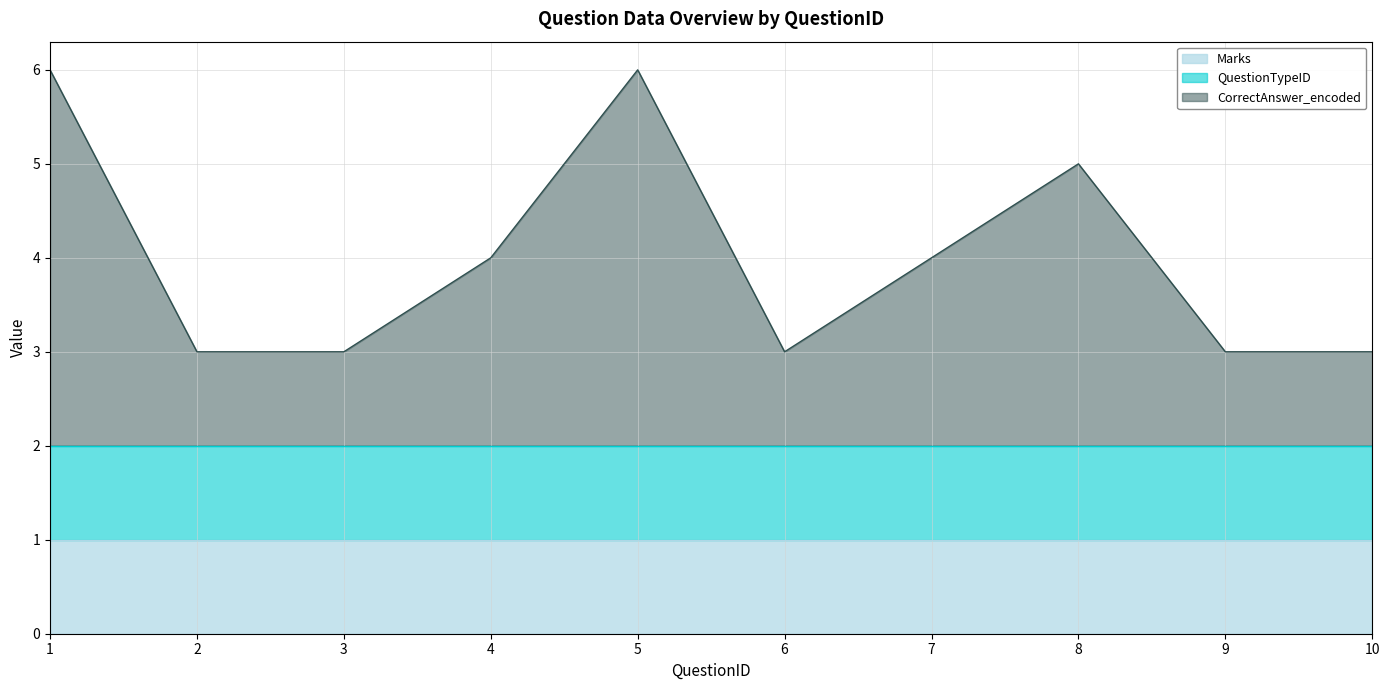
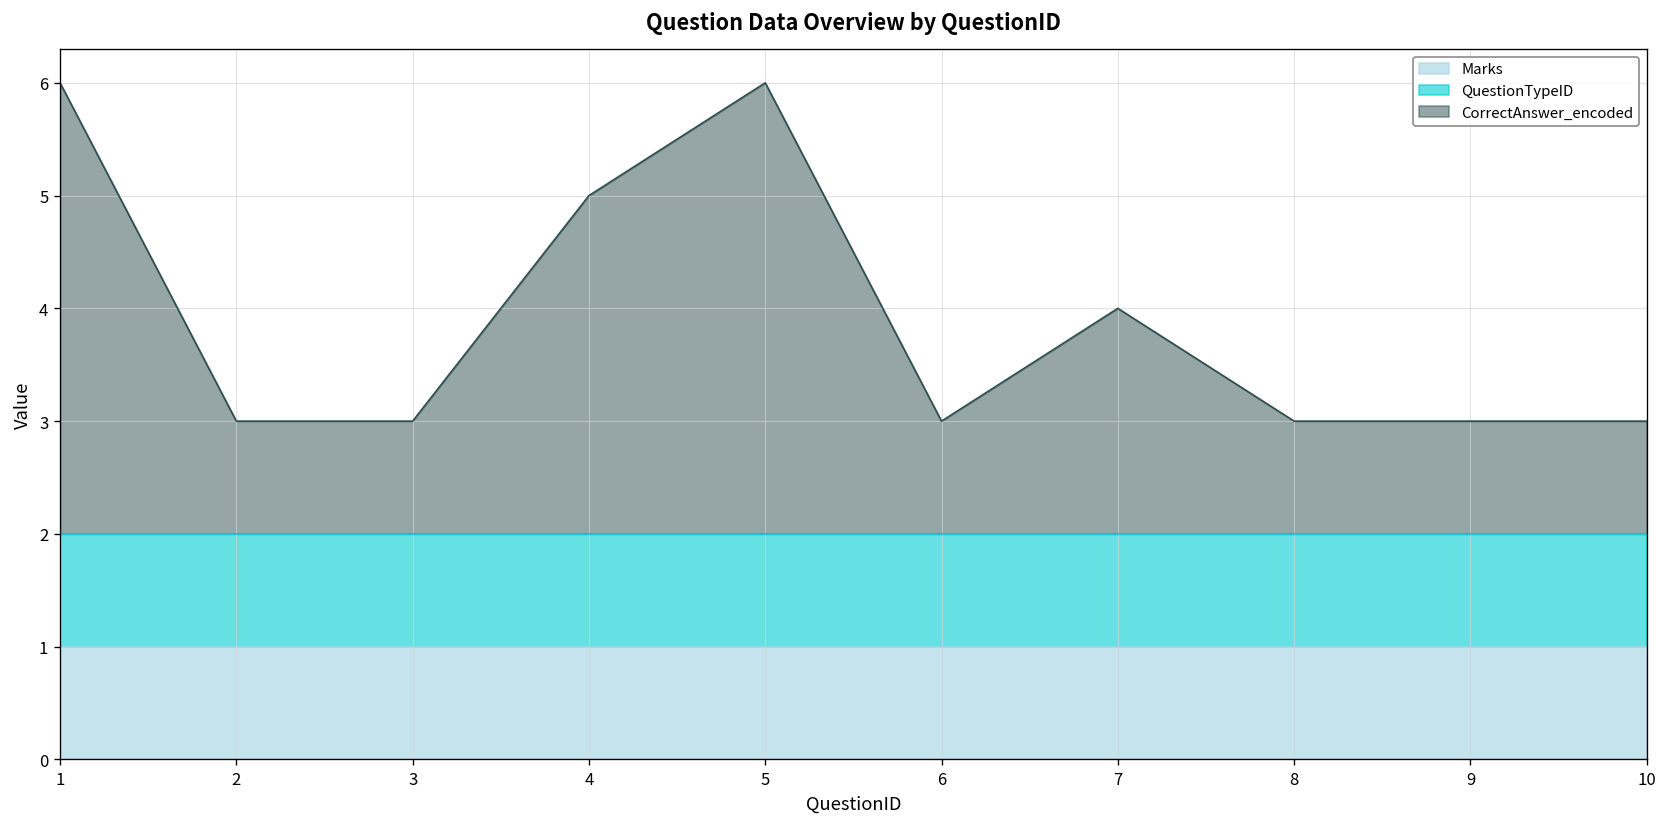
CorrectAnswer_encoded, 4: 4.0 -> 5.0
CorrectAnswer_encoded, 8: 5.0 -> 3.0
